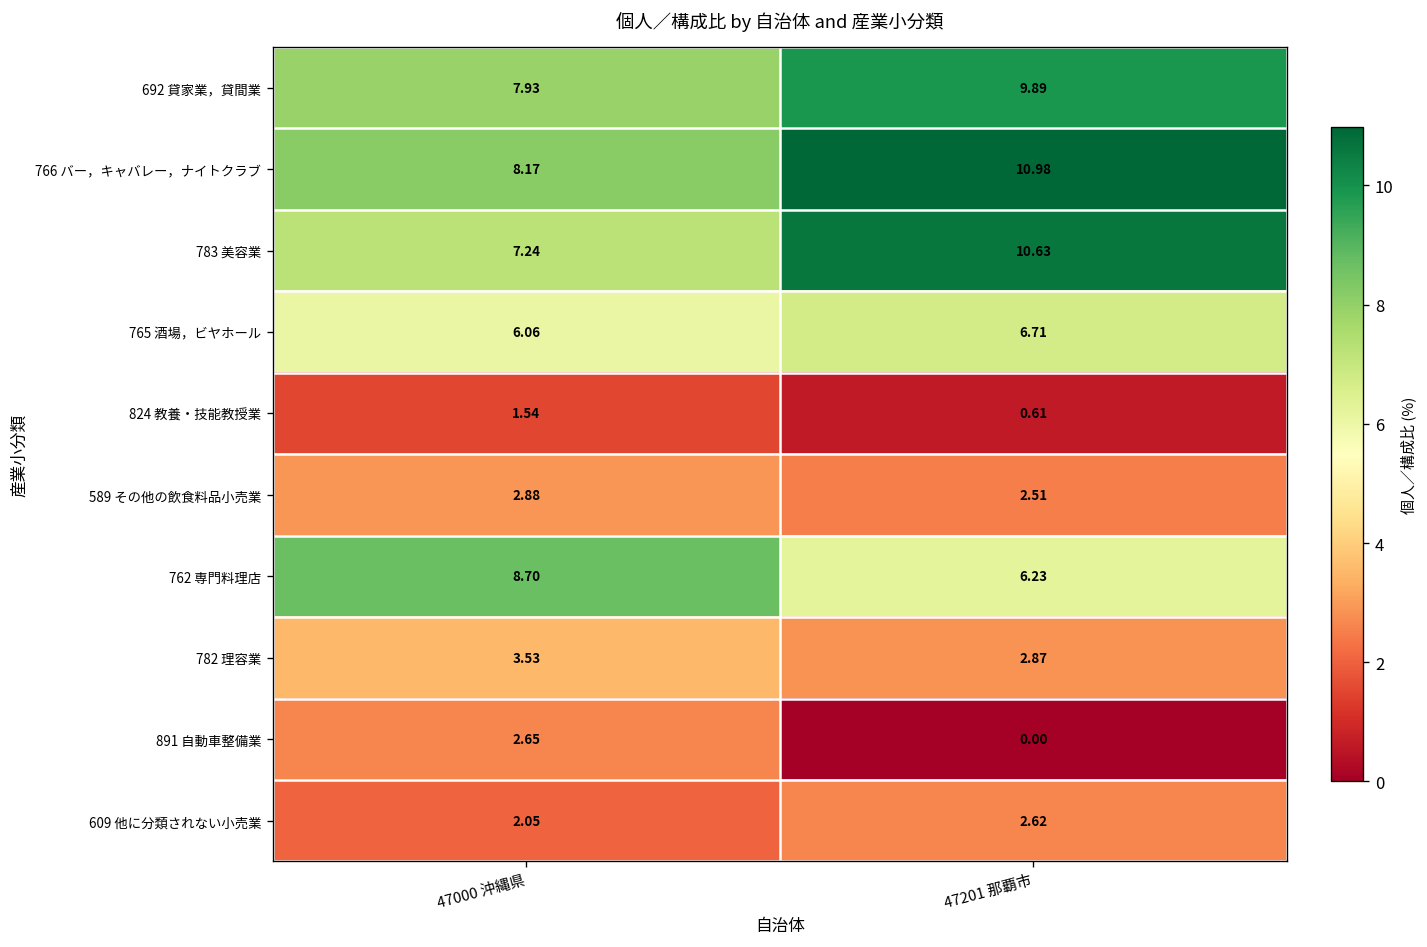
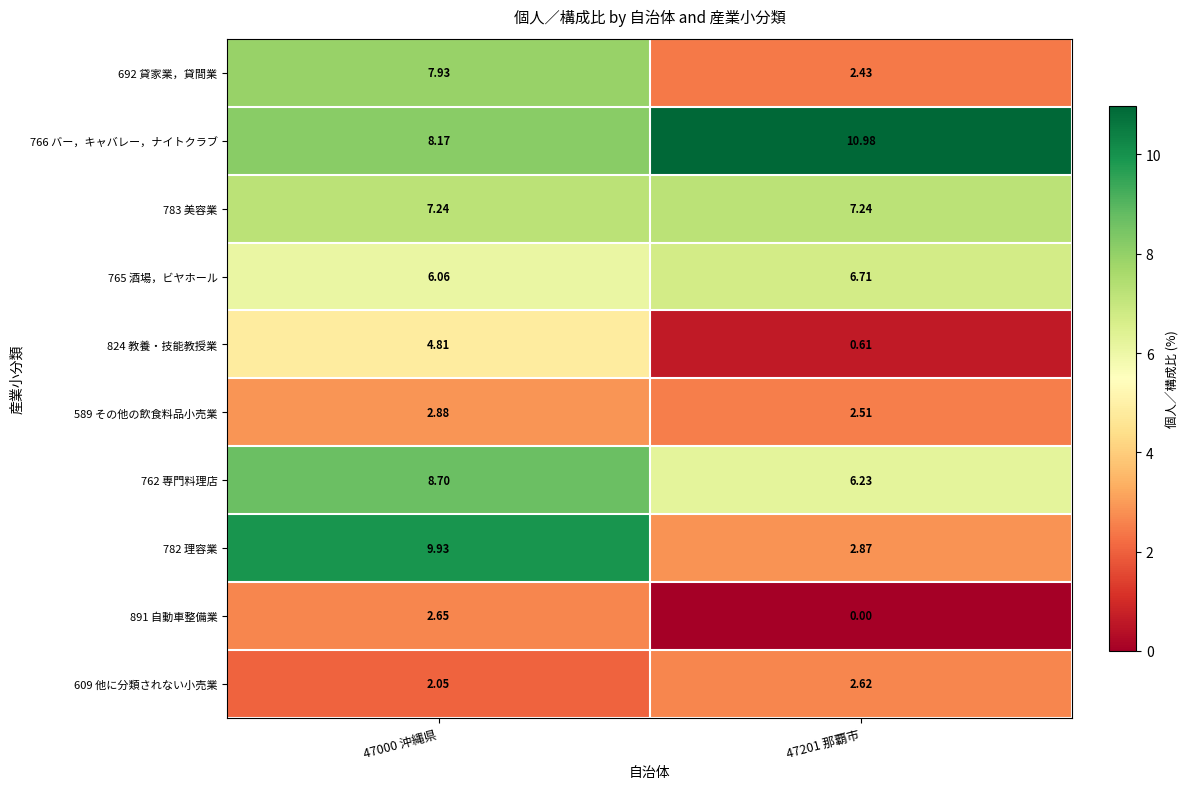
692 貸家業，貸間業, 47201 那覇市: 9.89 -> 2.43
783 美容業, 47201 那覇市: 10.63 -> 7.24
824 教養・技能教授業, 47000 沖縄県: 1.54 -> 4.81
782 理容業, 47000 沖縄県: 3.53 -> 9.93
